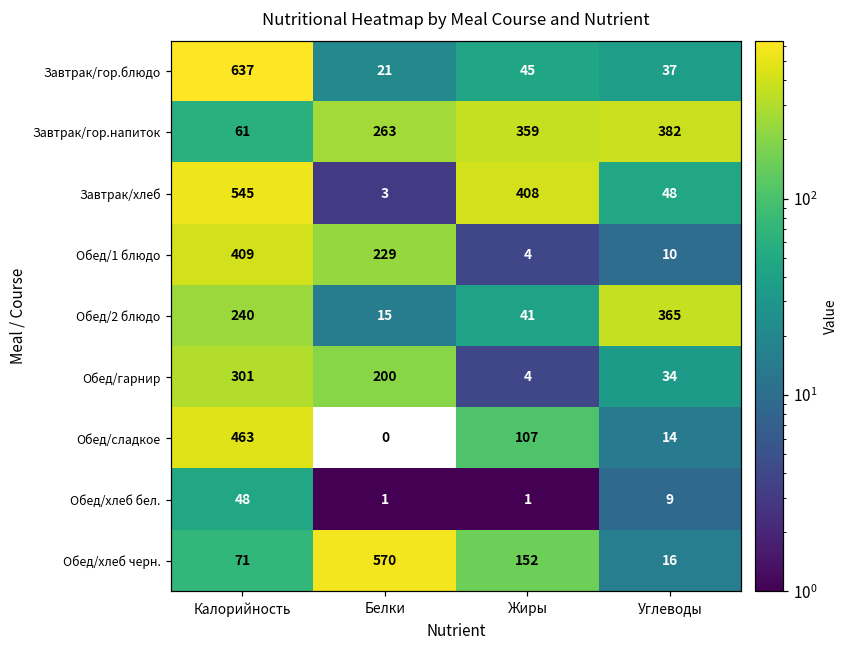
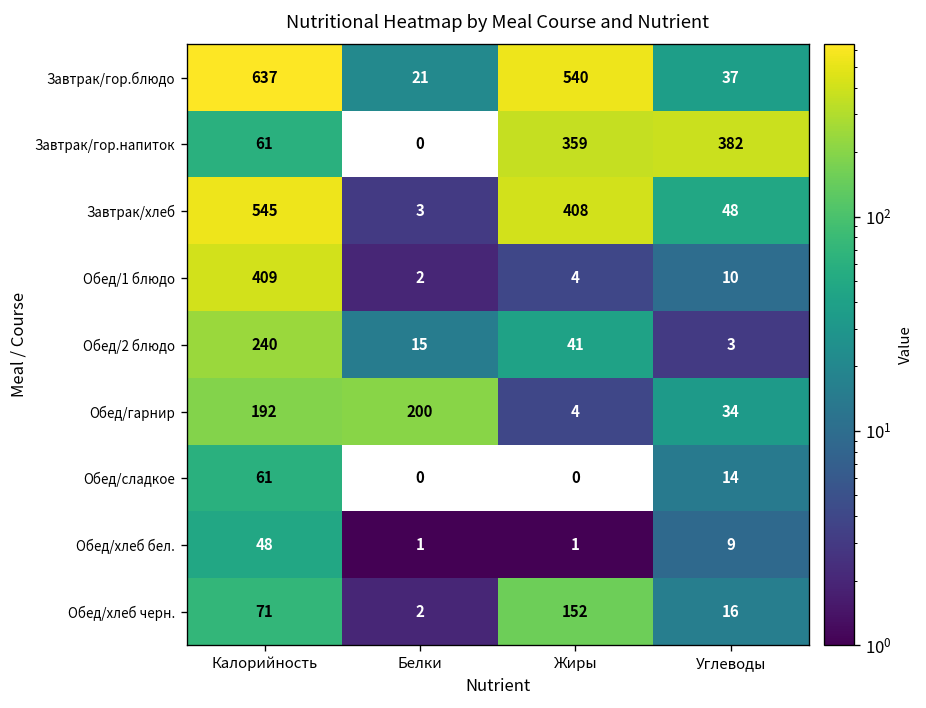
Завтрак/гор.блюдо, Жиры: 45 -> 540
Завтрак/гор.напиток, Белки: 263 -> 0
Обед/1 блюдо, Белки: 229 -> 2
Обед/2 блюдо, Углеводы: 365 -> 3
Обед/гарнир, Калорийность: 301 -> 192
Обед/сладкое, Калорийность: 463 -> 61
Обед/сладкое, Жиры: 107 -> 0
Обед/хлеб черн., Белки: 570 -> 2
